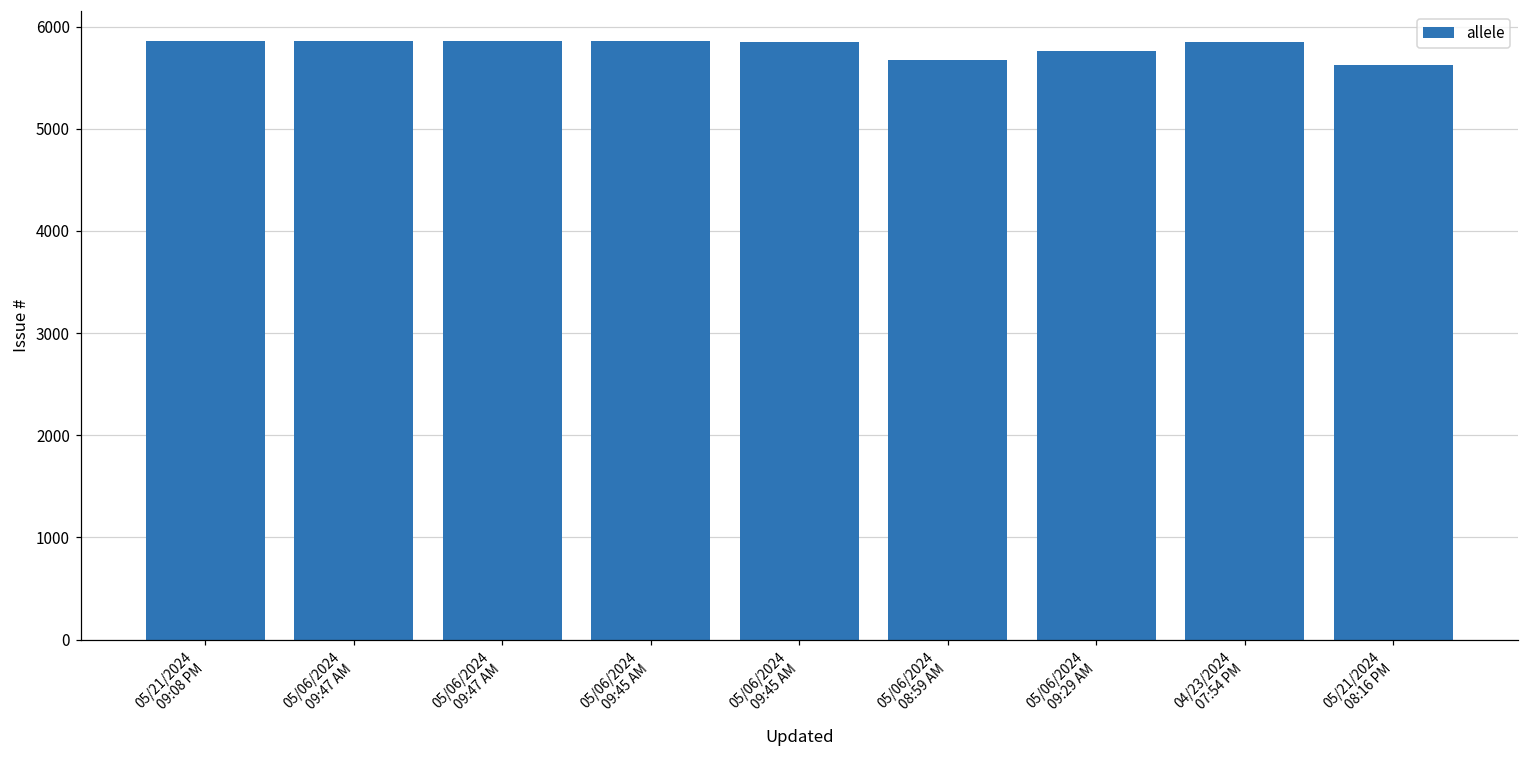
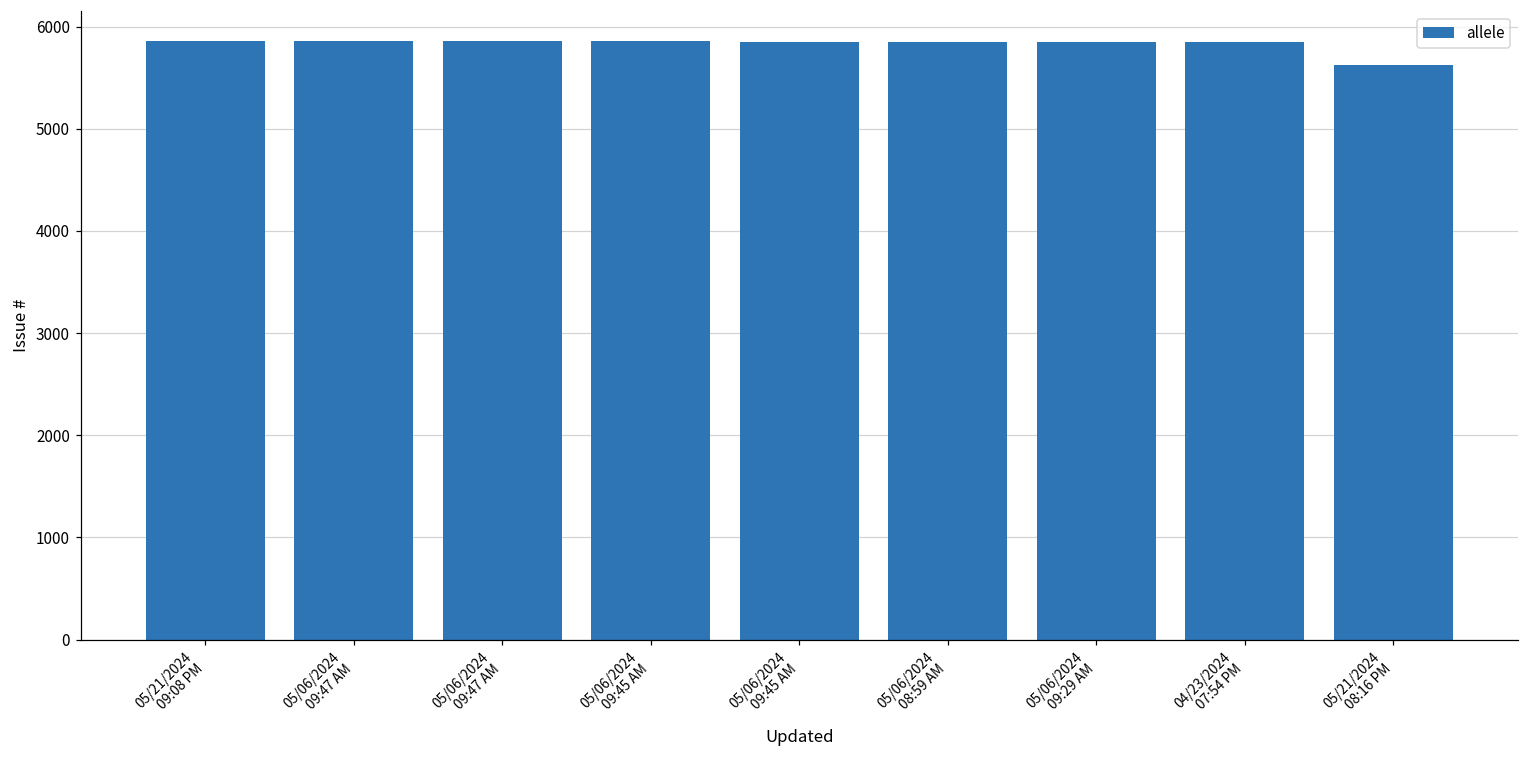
05/06/2024 08:59 AM: 5700 -> 5900
05/06/2024 09:29 AM: 5800 -> 5900
